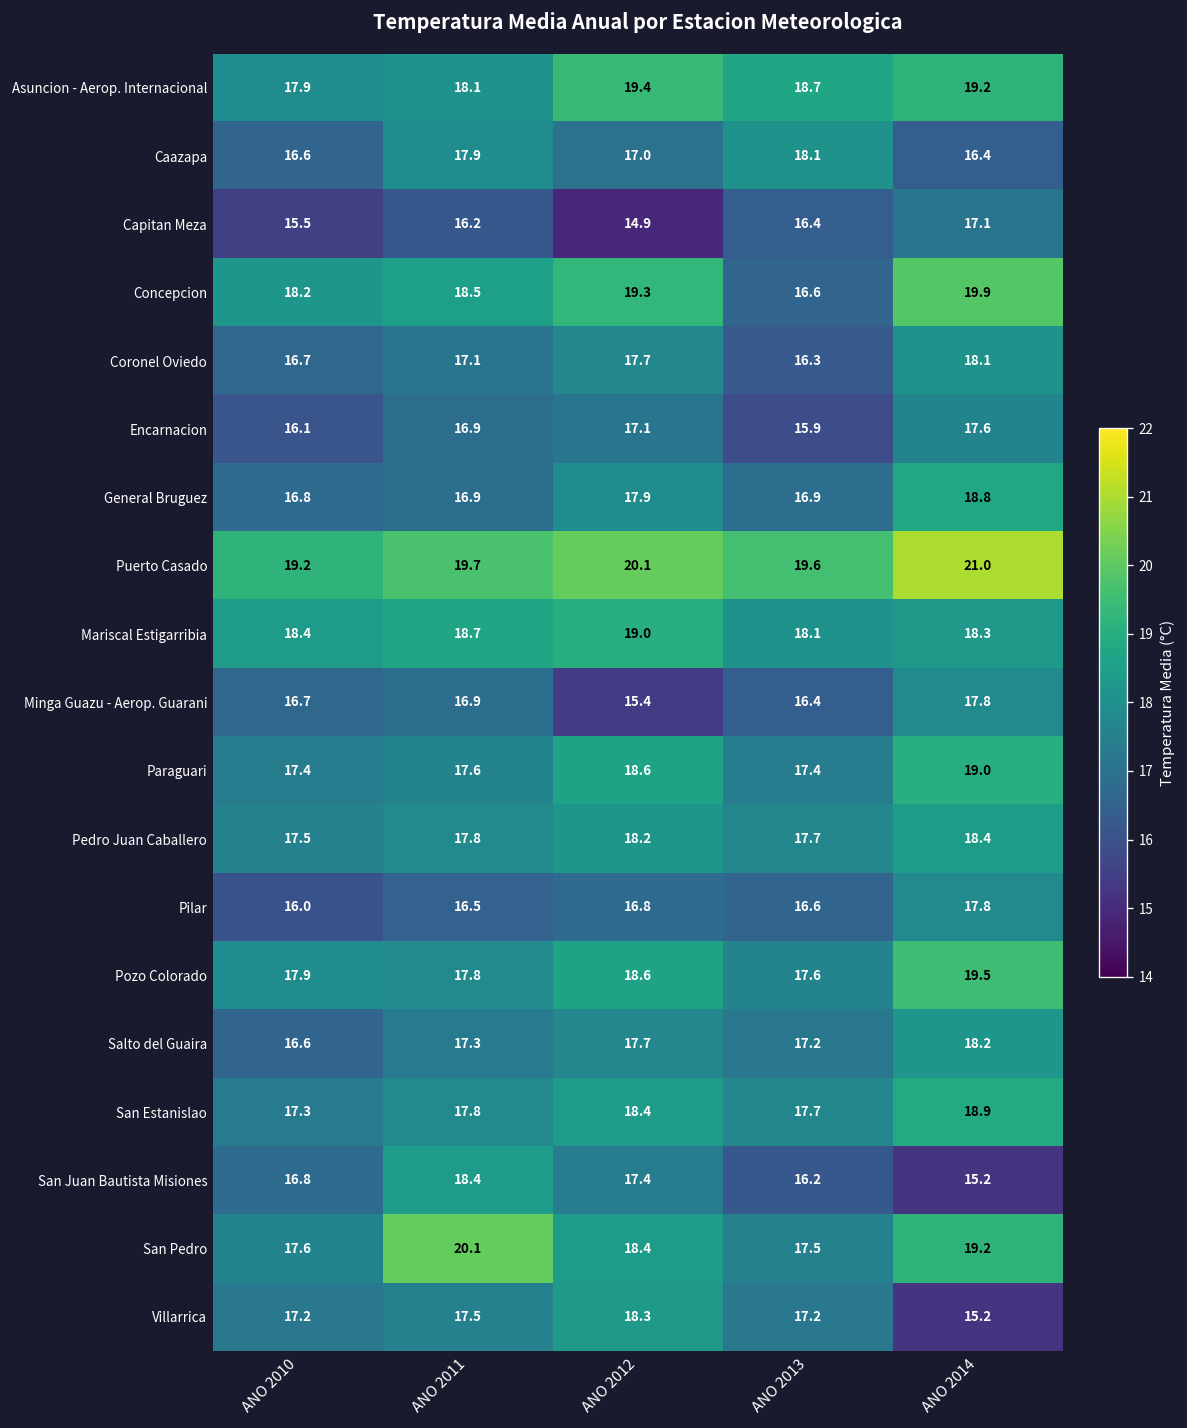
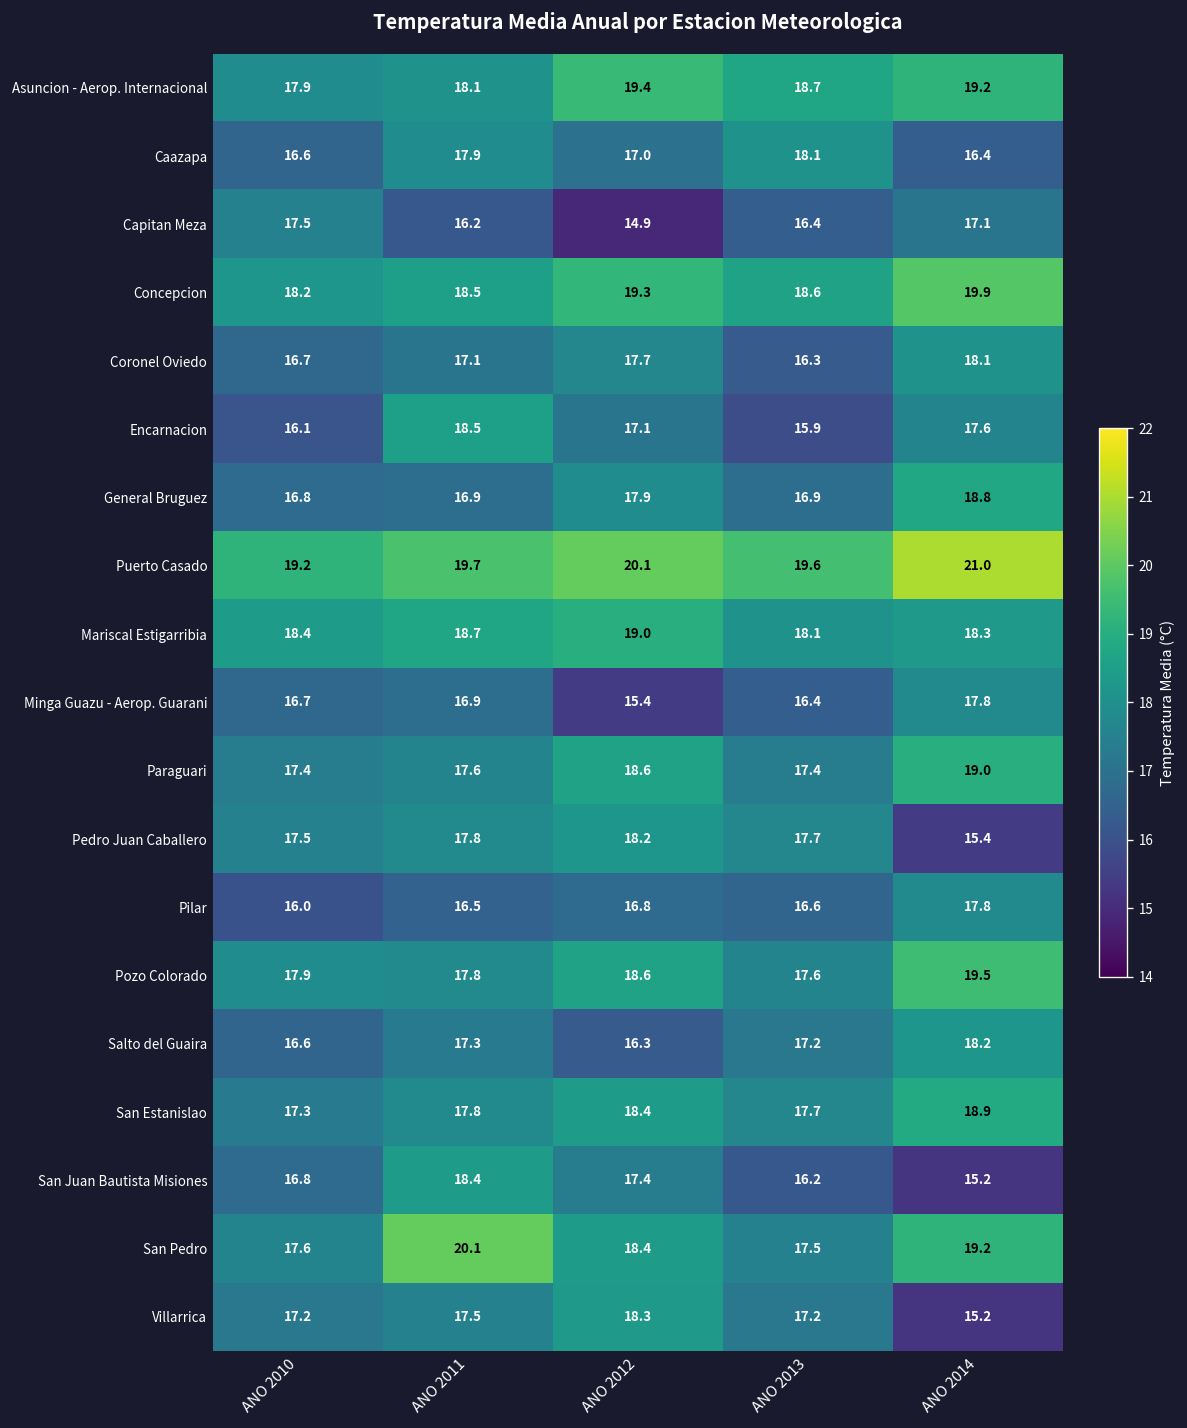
Capitan Meza, ANO 2010: 15.5 -> 17.5
Concepcion, ANO 2013: 16.6 -> 18.6
Encarnacion, ANO 2011: 16.9 -> 18.5
Pedro Juan Caballero, ANO 2014: 18.4 -> 15.4
Salto del Guaira, ANO 2012: 17.7 -> 16.3
